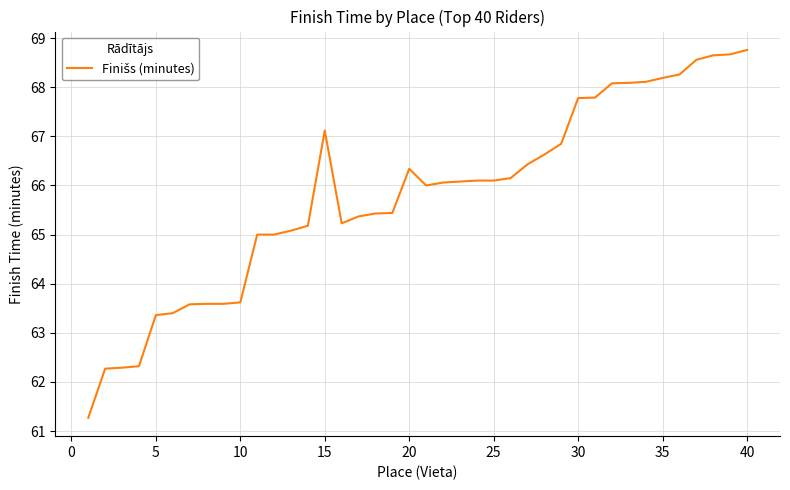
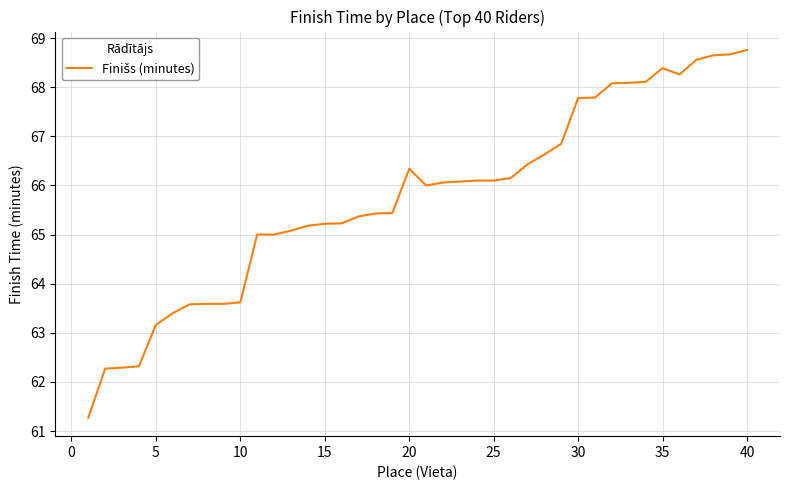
5: 63.4 -> 63.2
15: 67.1 -> 65.2
35: 68.2 -> 68.4
